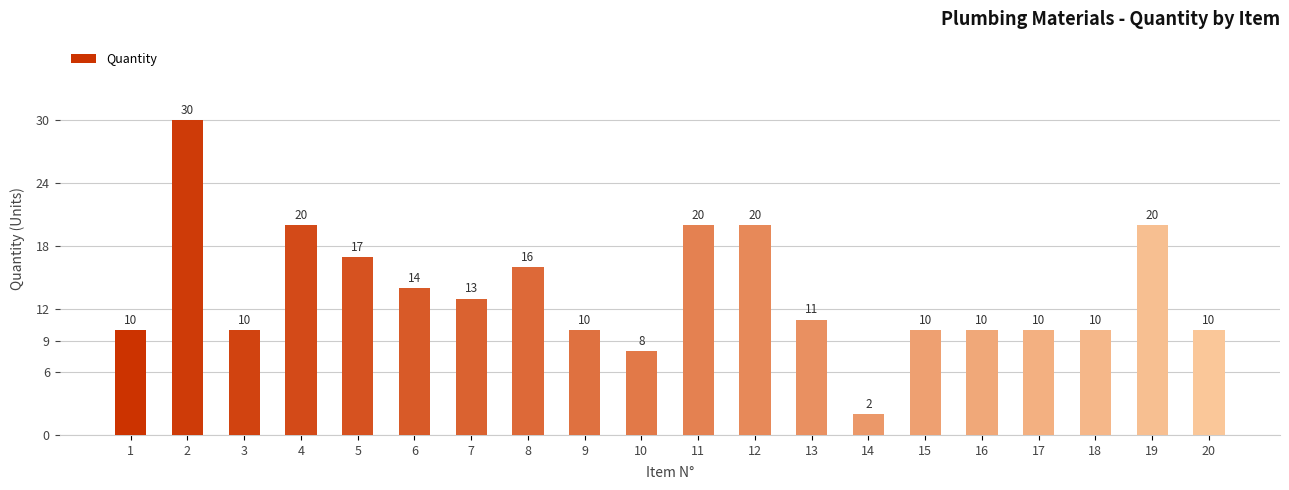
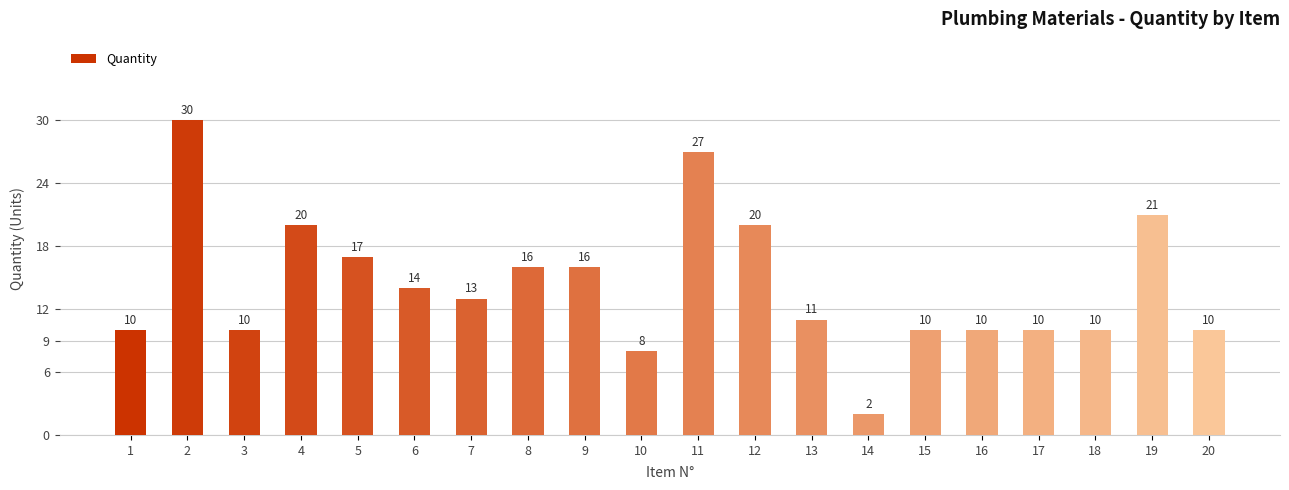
9: 10 -> 16
11: 20 -> 27
19: 20 -> 21
